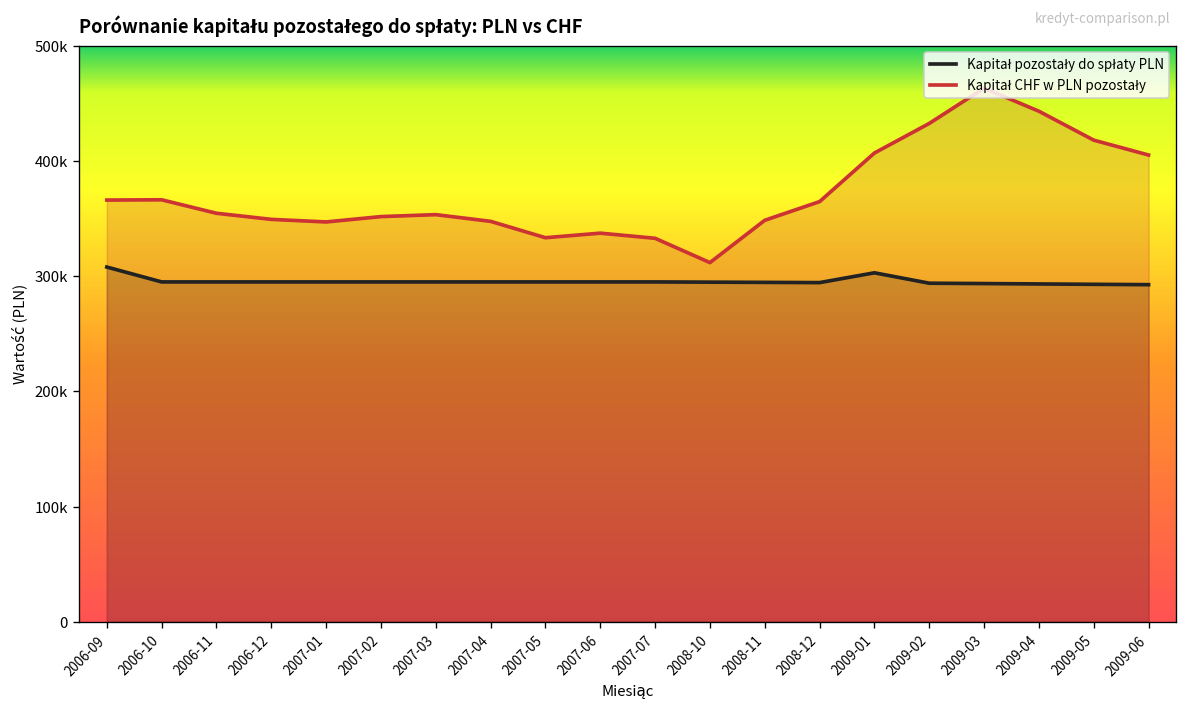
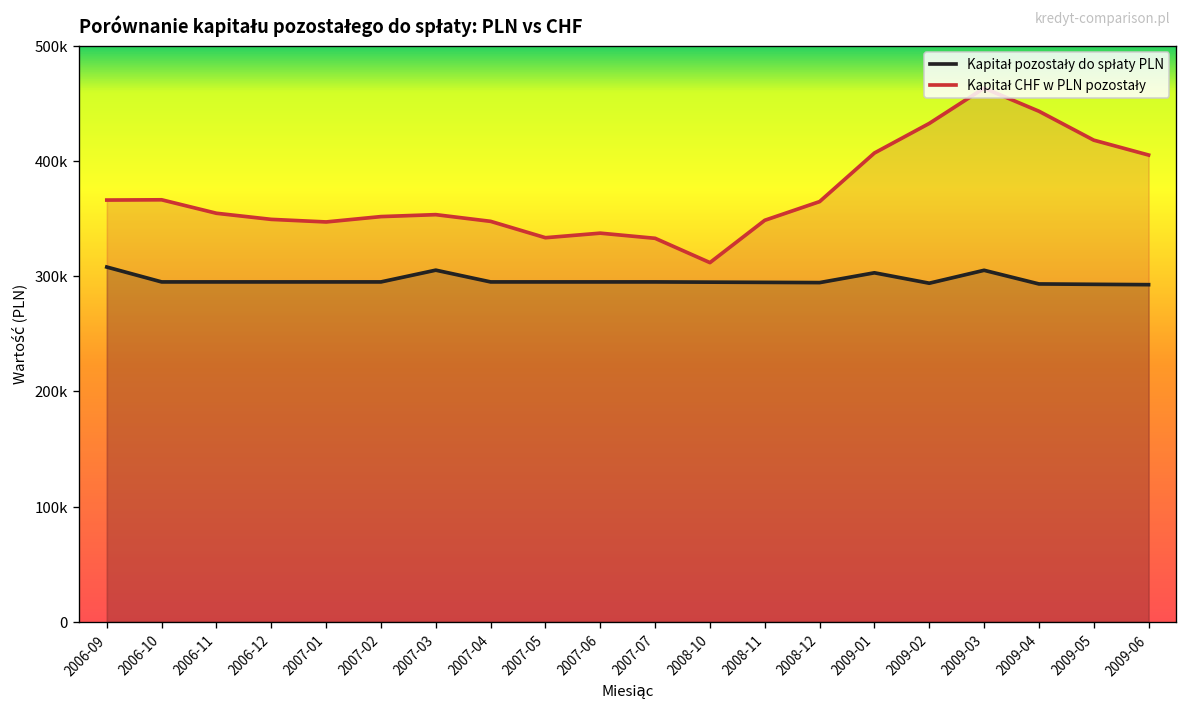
Kapitał pozostały do spłaty PLN, 2007-03: 290000 -> 310000
Kapitał pozostały do spłaty PLN, 2009-03: 290000 -> 310000
